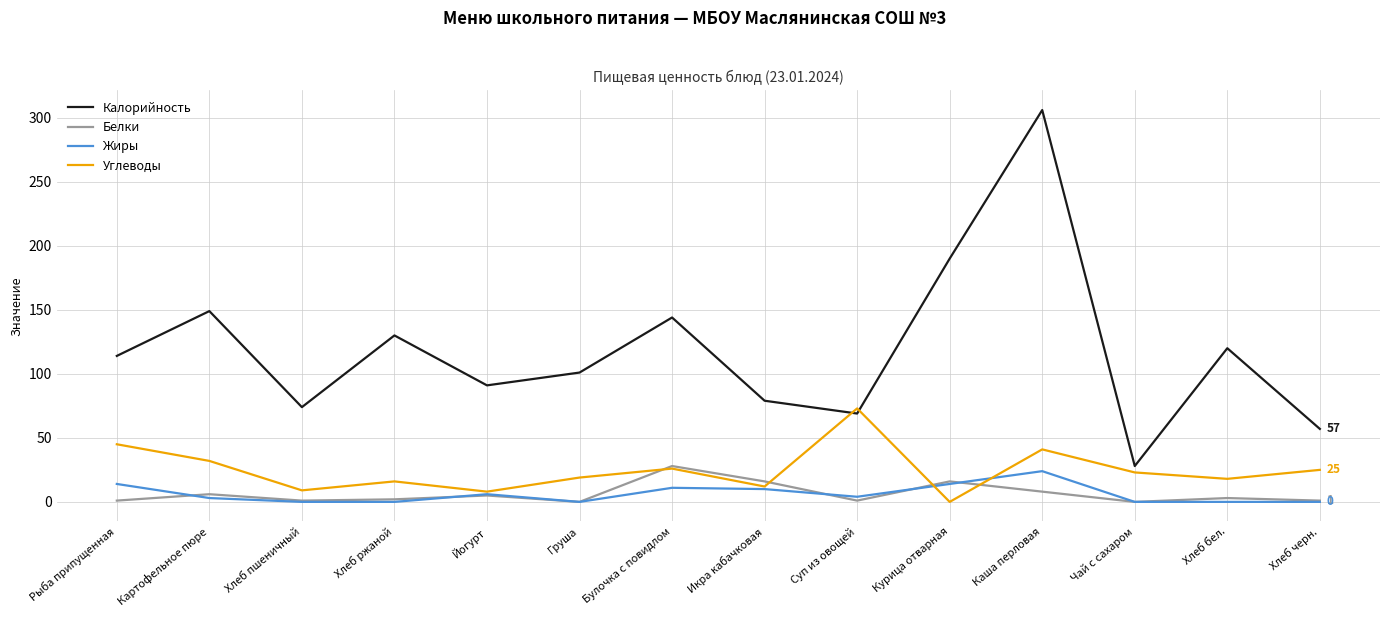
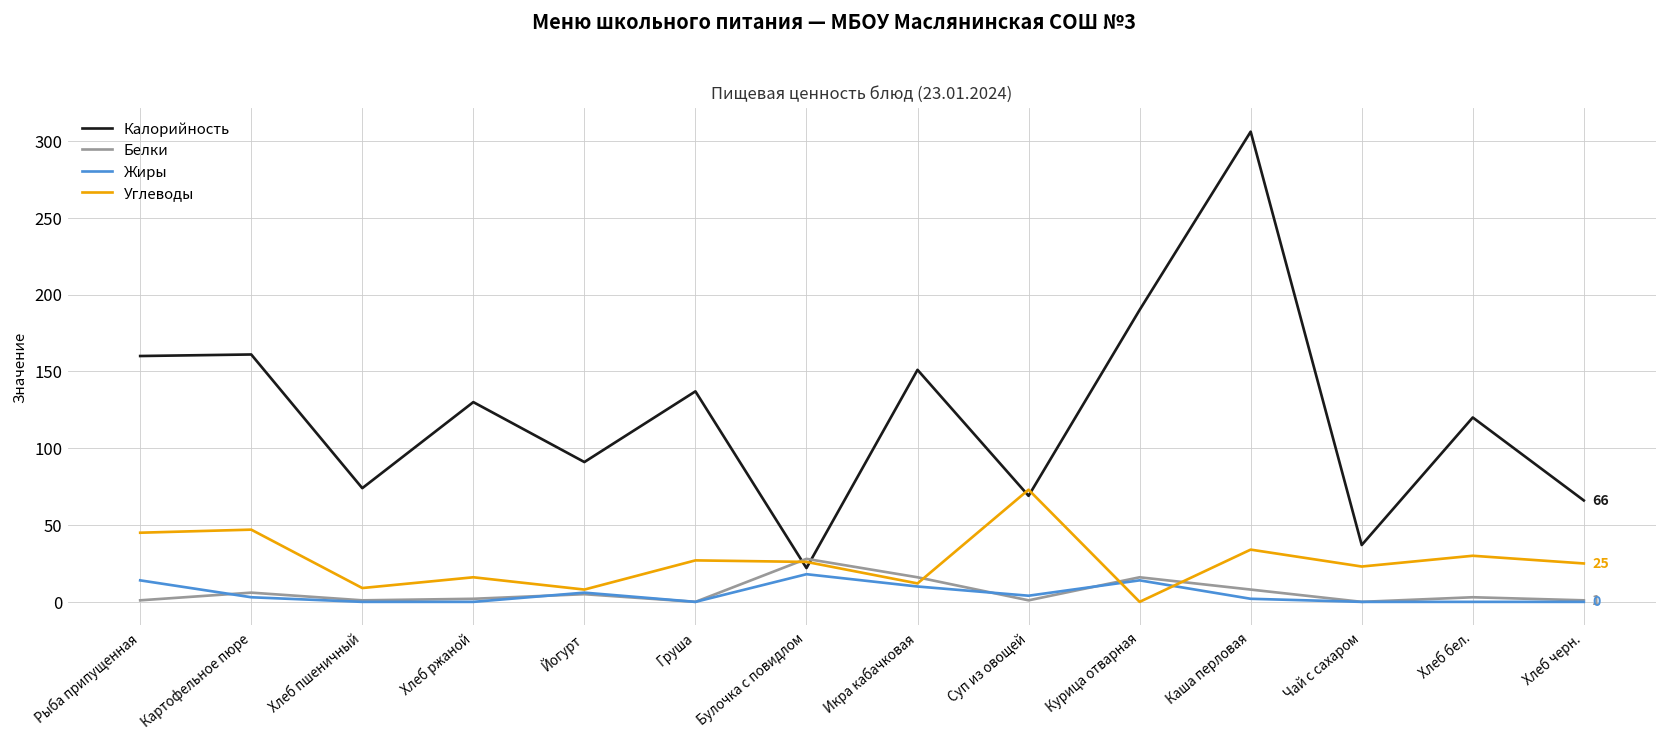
Калорийность, Рыба припущенная: 114 -> 160
Калорийность, Картофельное пюре: 149 -> 161
Углеводы, Картофельное пюре: 32 -> 47
Калорийность, Груша: 101 -> 137
Углеводы, Груша: 19 -> 27
Калорийность, Булочка с повидлом: 144 -> 22
Жиры, Булочка с повидлом: 11 -> 18
Калорийность, Икра кабачковая: 79 -> 151
Жиры, Каша перловая: 24 -> 2
Углеводы, Каша перловая: 41 -> 34
Калорийность, Чай с сахаром: 28 -> 37
Углеводы, Хлеб бел.: 18 -> 30
Калорийность, Хлеб черн.: 57 -> 66
